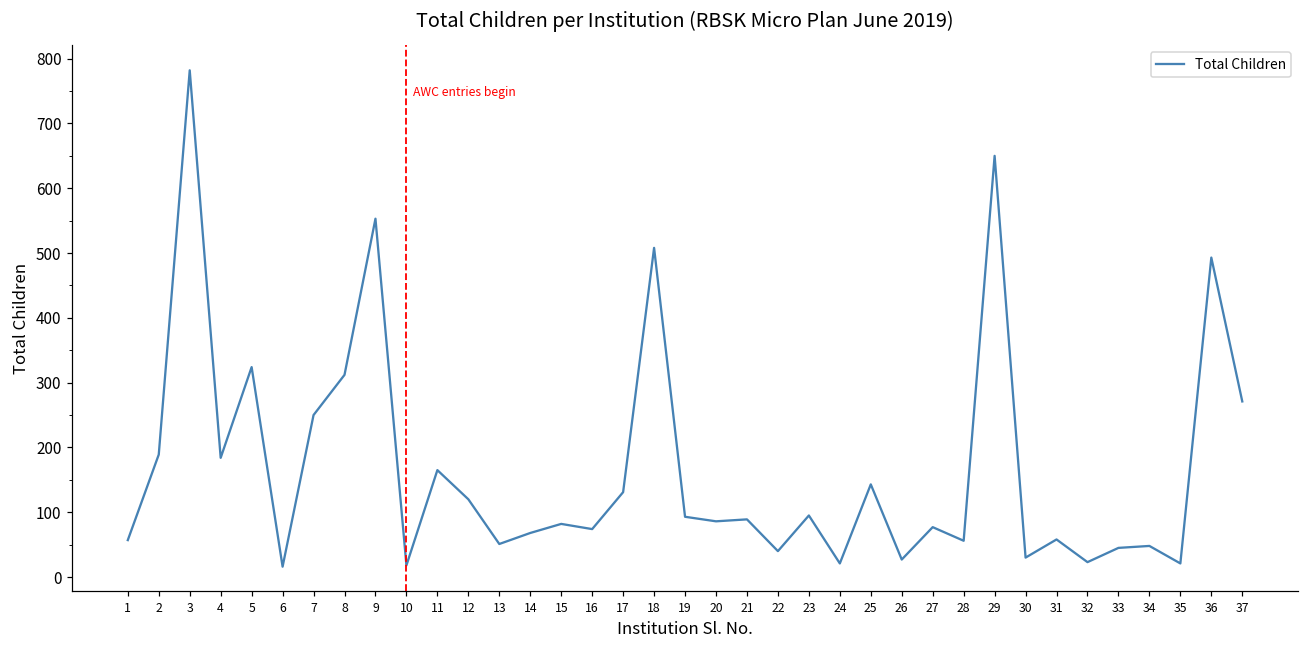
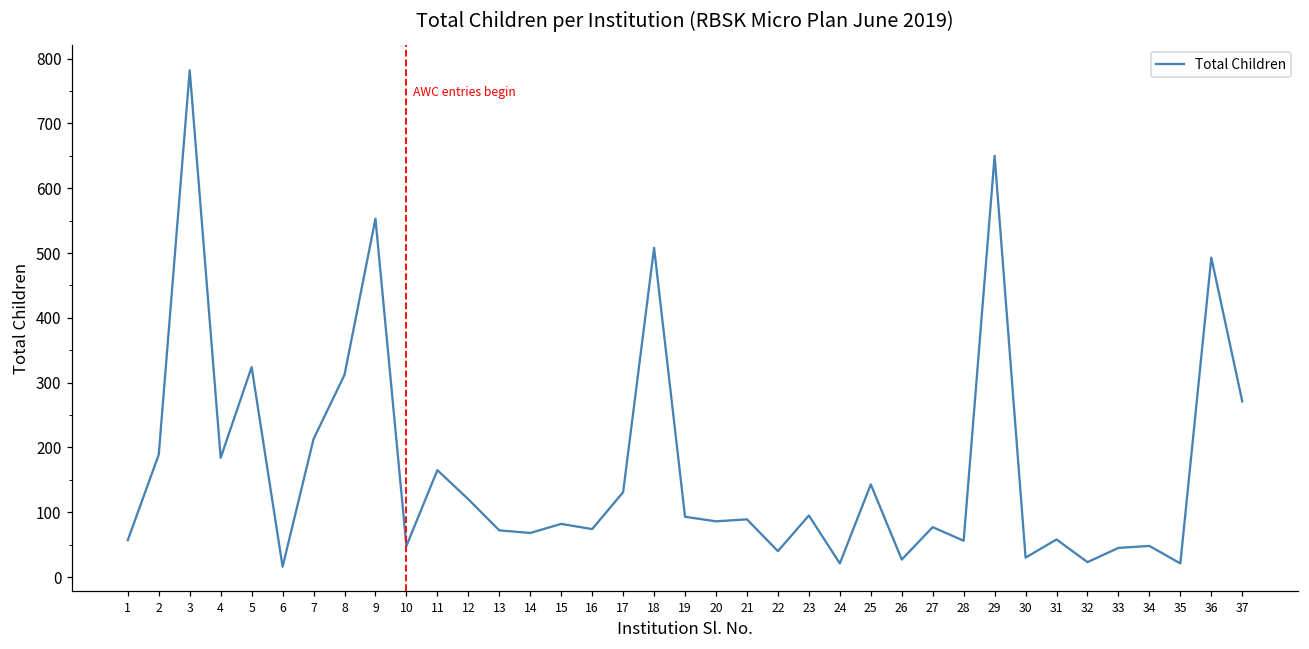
7: 250 -> 210
10: 20 -> 50
13: 50 -> 70
